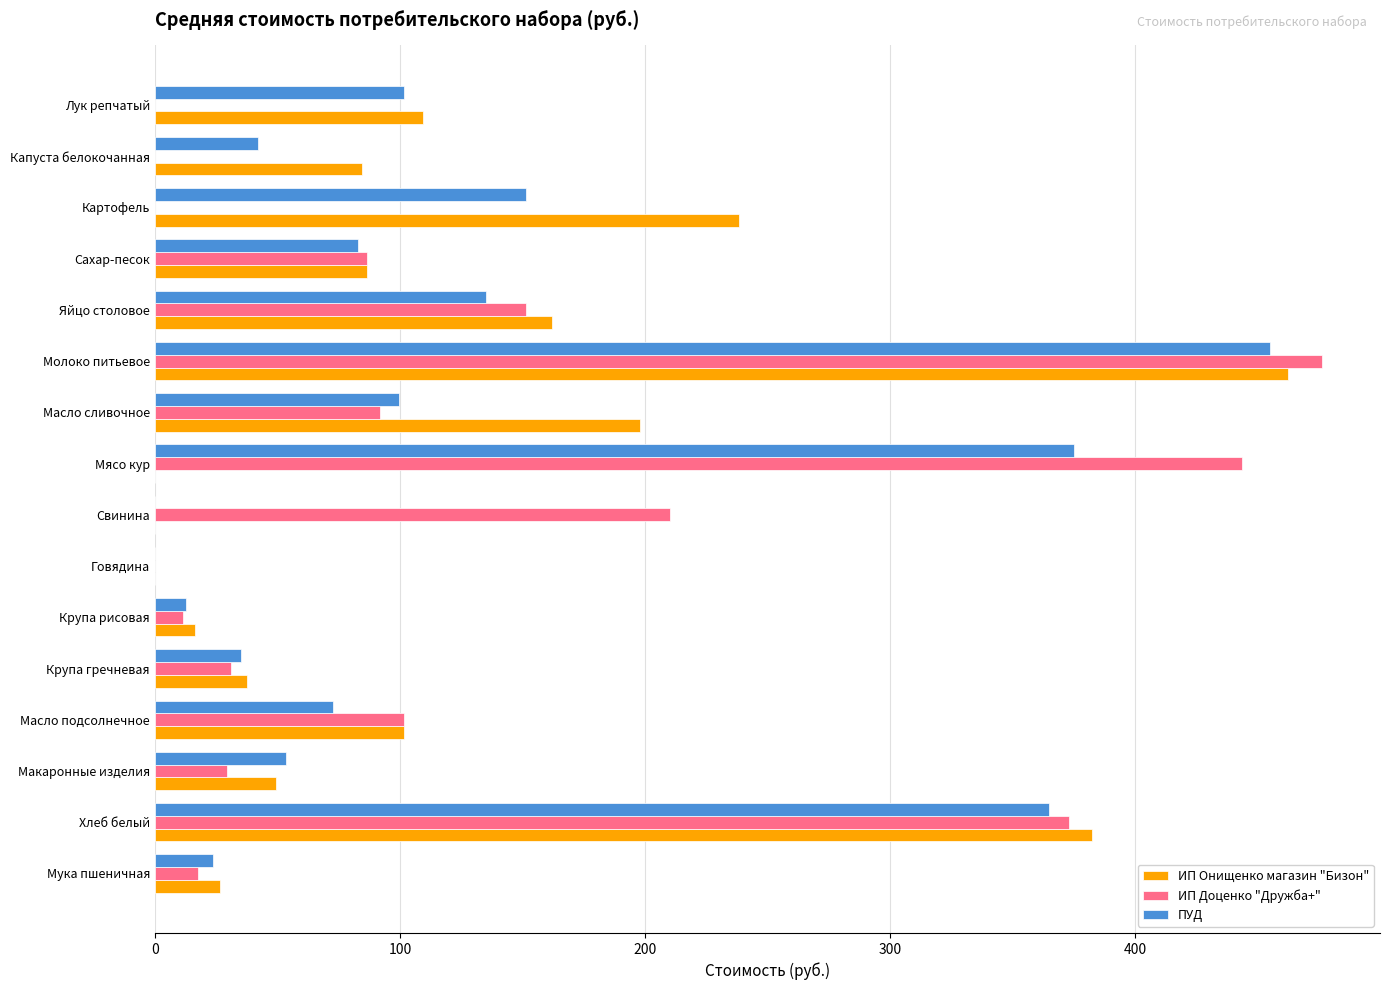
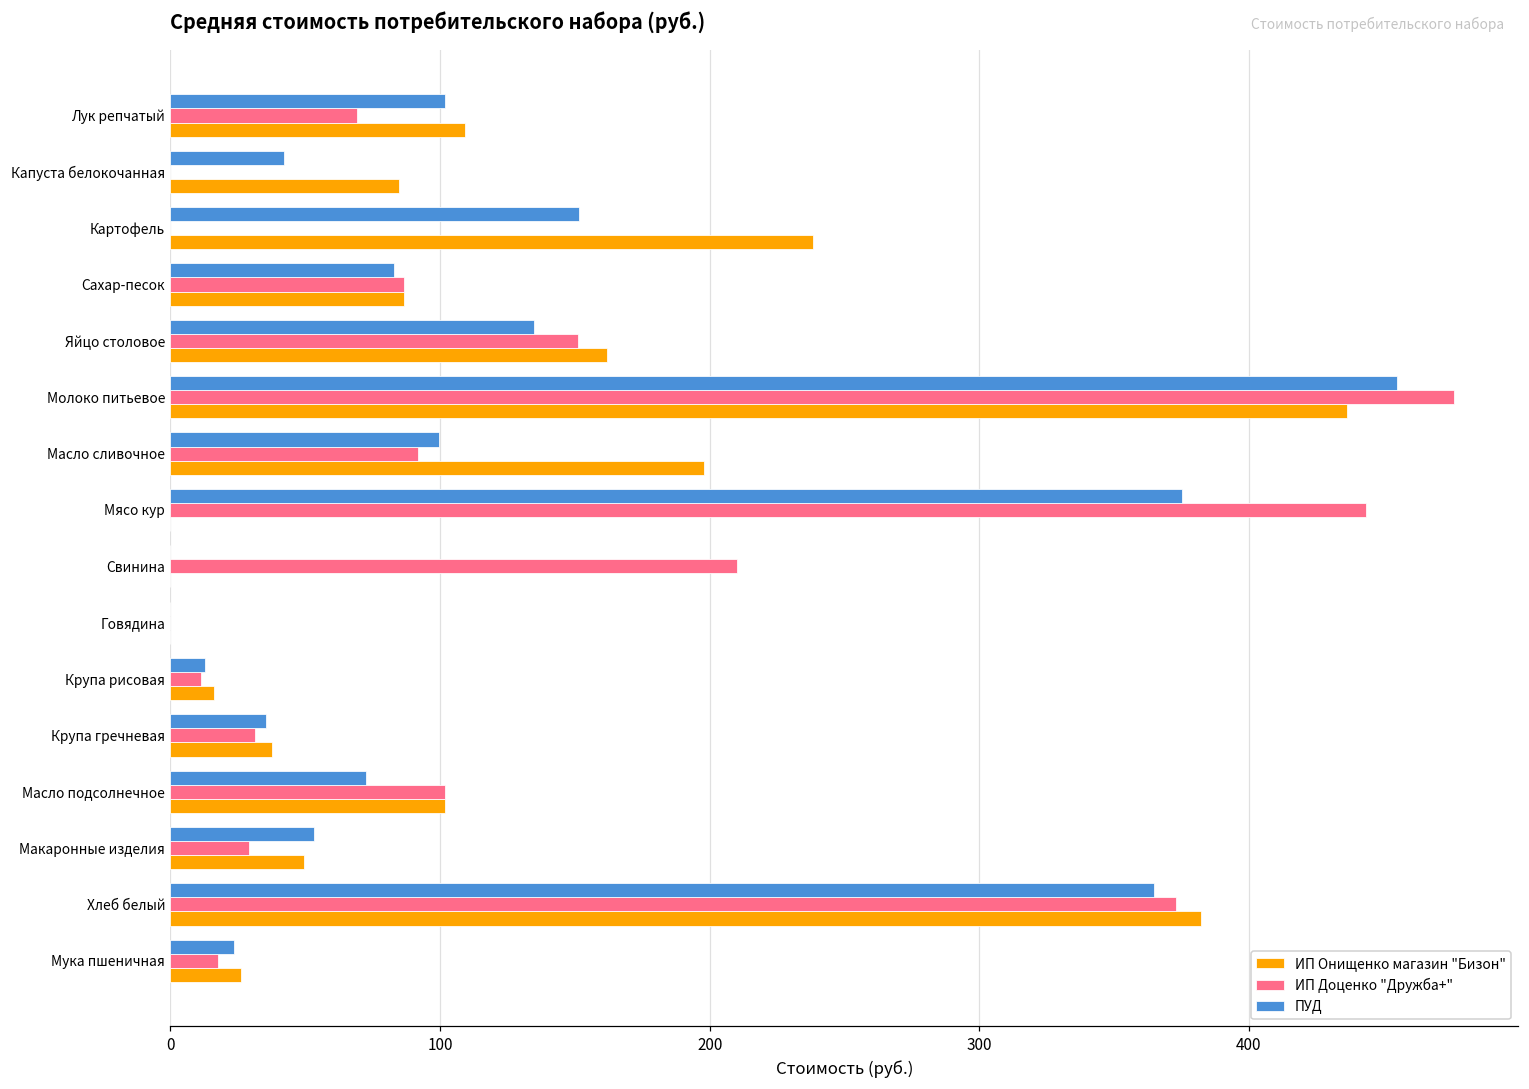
ИП Доценко "Дружба+", Лук репчатый: 0 -> 69
ИП Онищенко магазин "Бизон", Молоко питьевое: 462 -> 436
